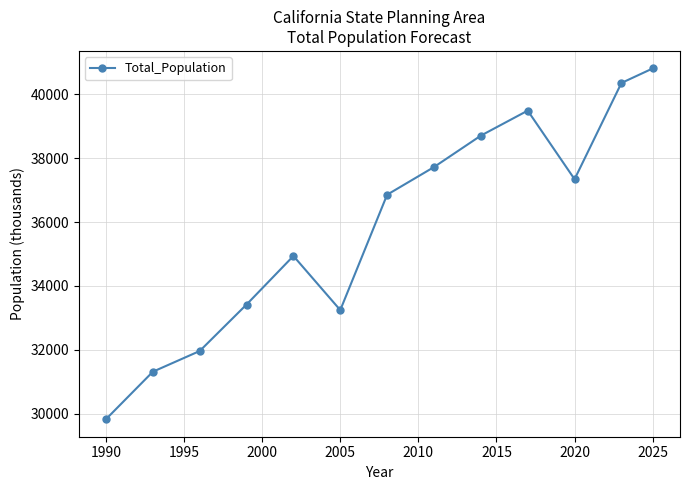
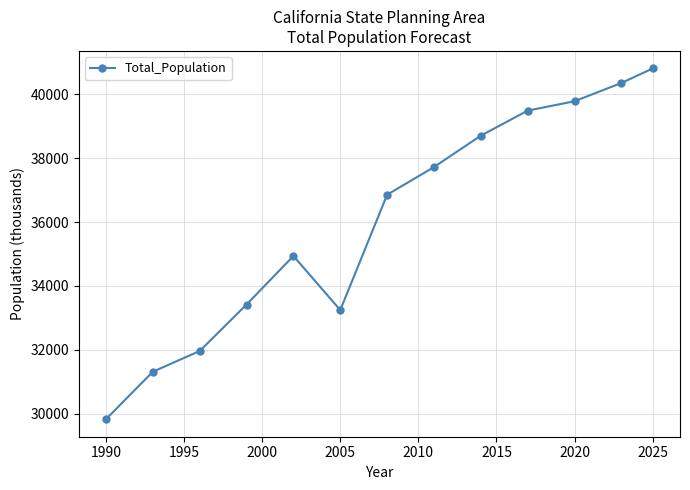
2020: 37300 -> 39800
